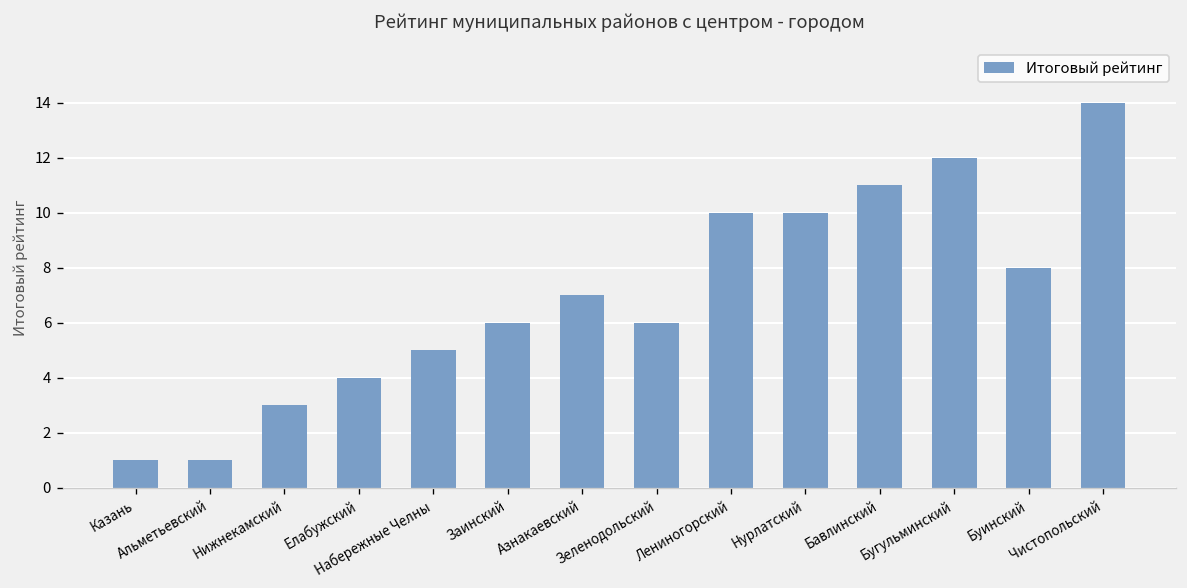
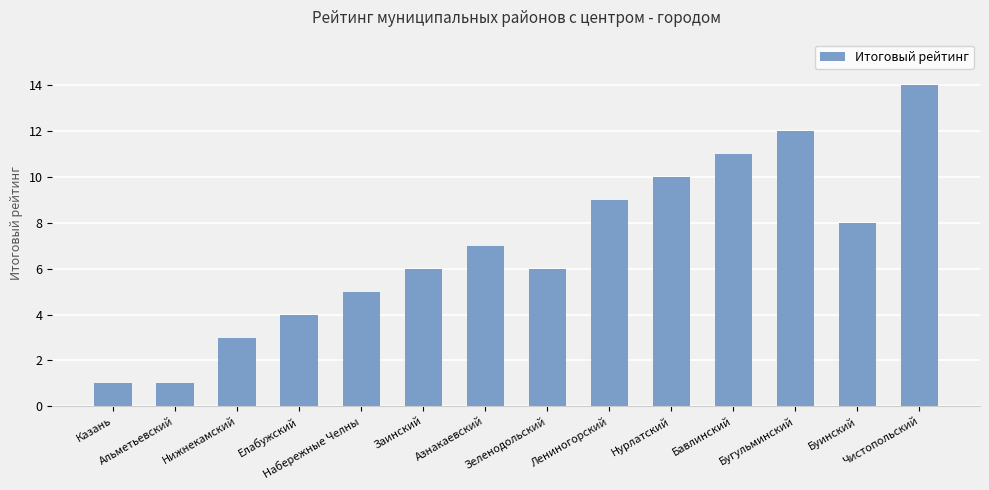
Лениногорский: 10 -> 9
